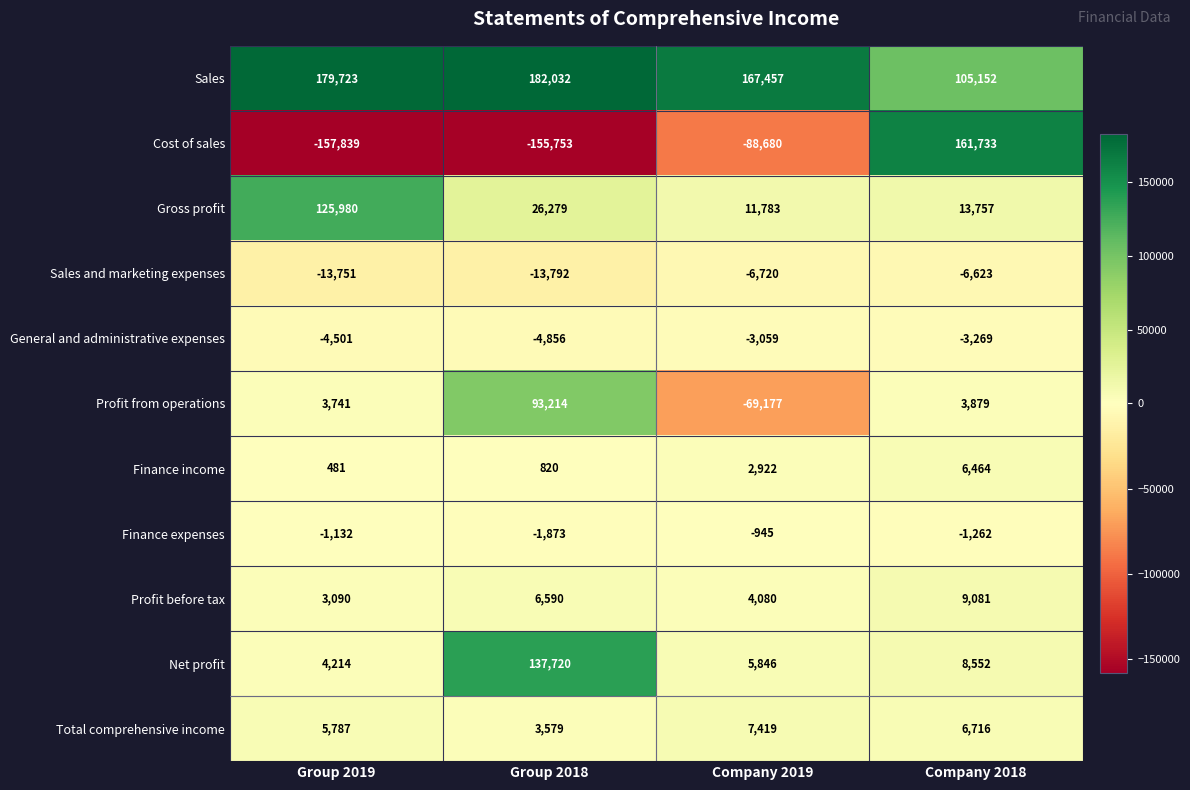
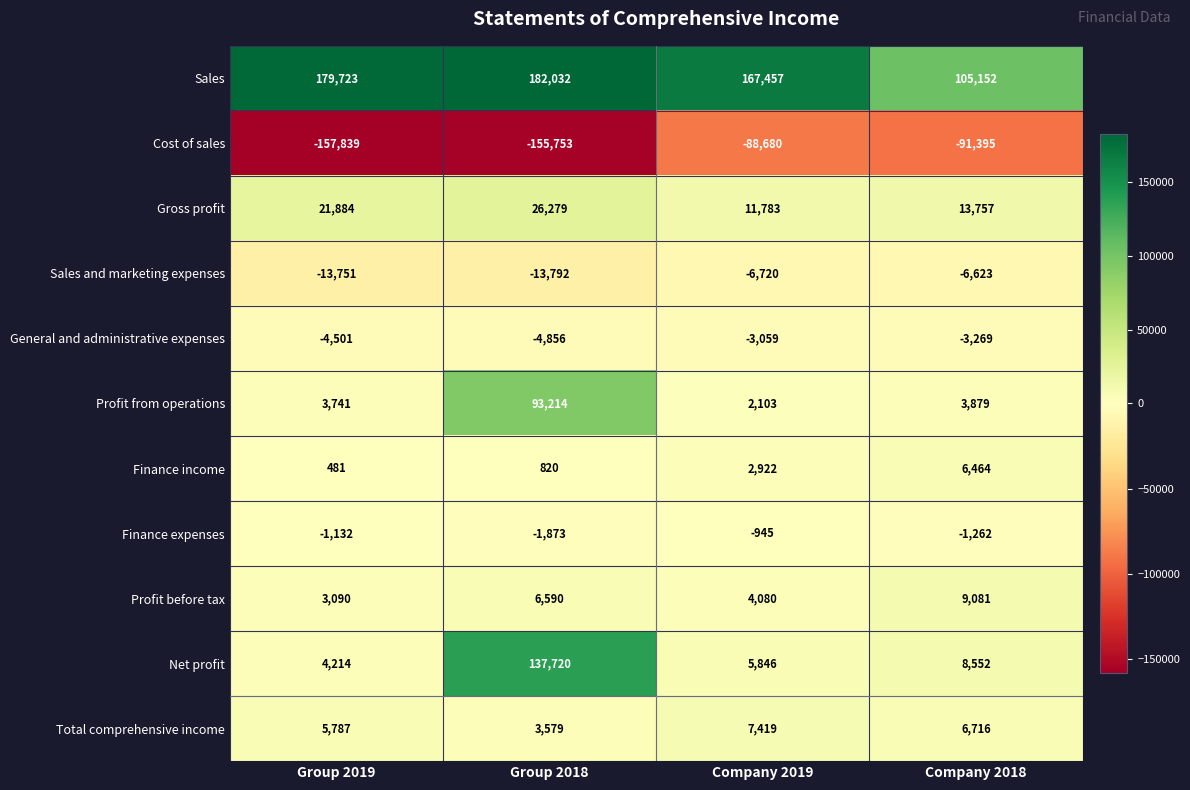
Cost of sales, Company 2018: 161,733 -> -91,395
Gross profit, Group 2019: 125,980 -> 21,884
Profit from operations, Company 2019: -69,177 -> 2,103
